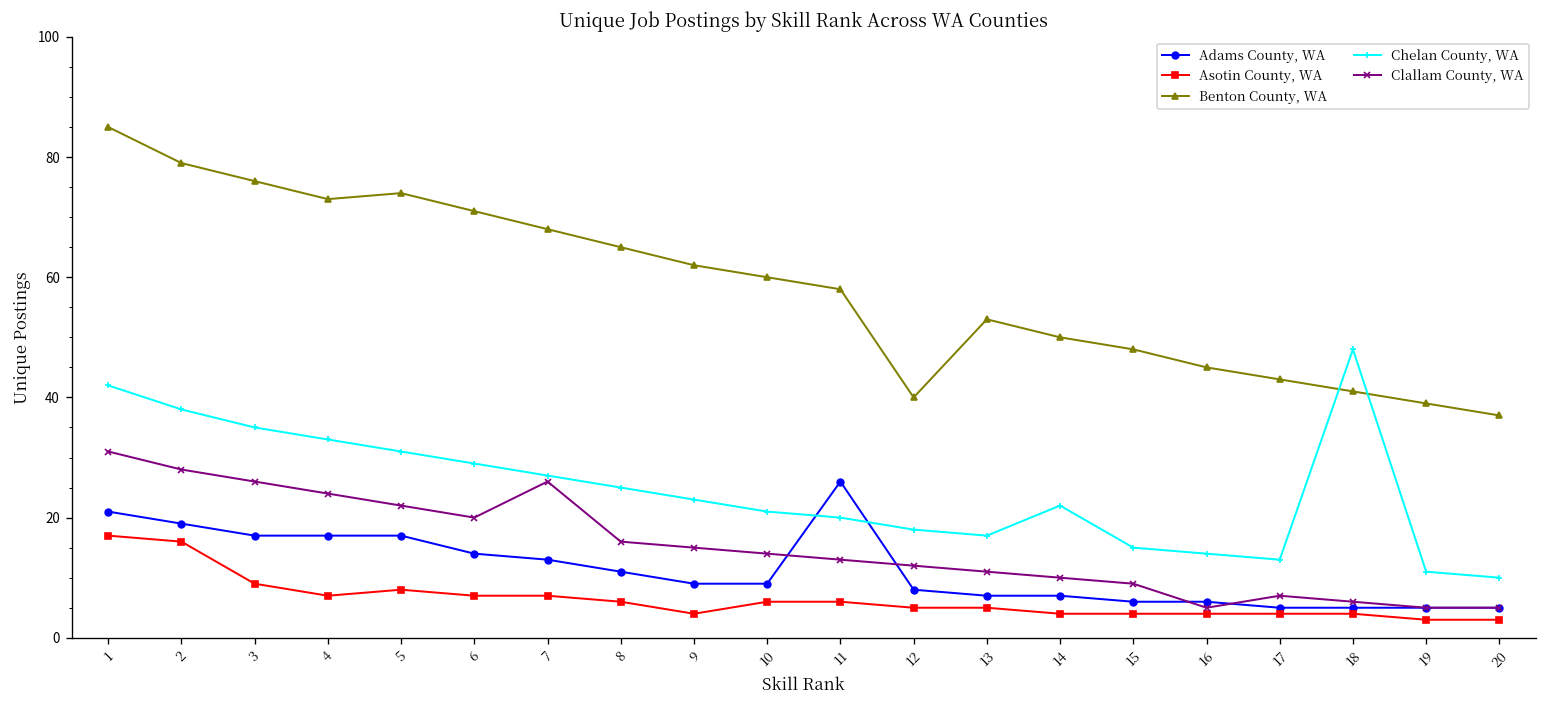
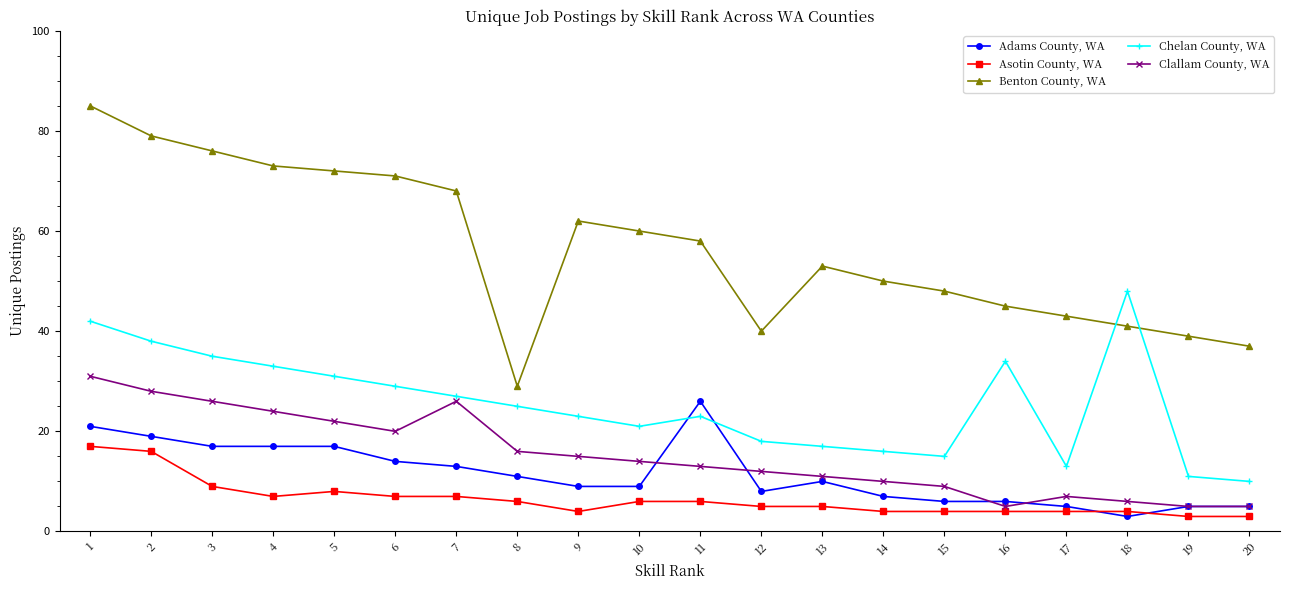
Benton County, WA, 5: 74 -> 72
Benton County, WA, 8: 65 -> 29
Chelan County, WA, 11: 20 -> 23
Adams County, WA, 13: 7 -> 10
Chelan County, WA, 14: 22 -> 16
Chelan County, WA, 16: 14 -> 34
Adams County, WA, 18: 5 -> 3
